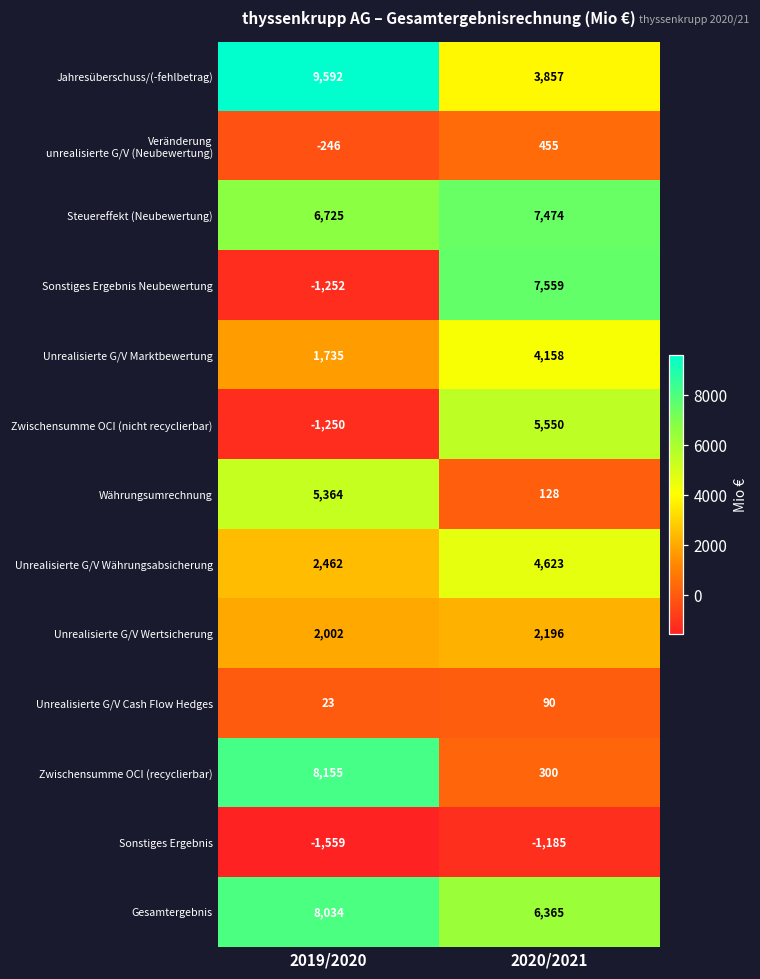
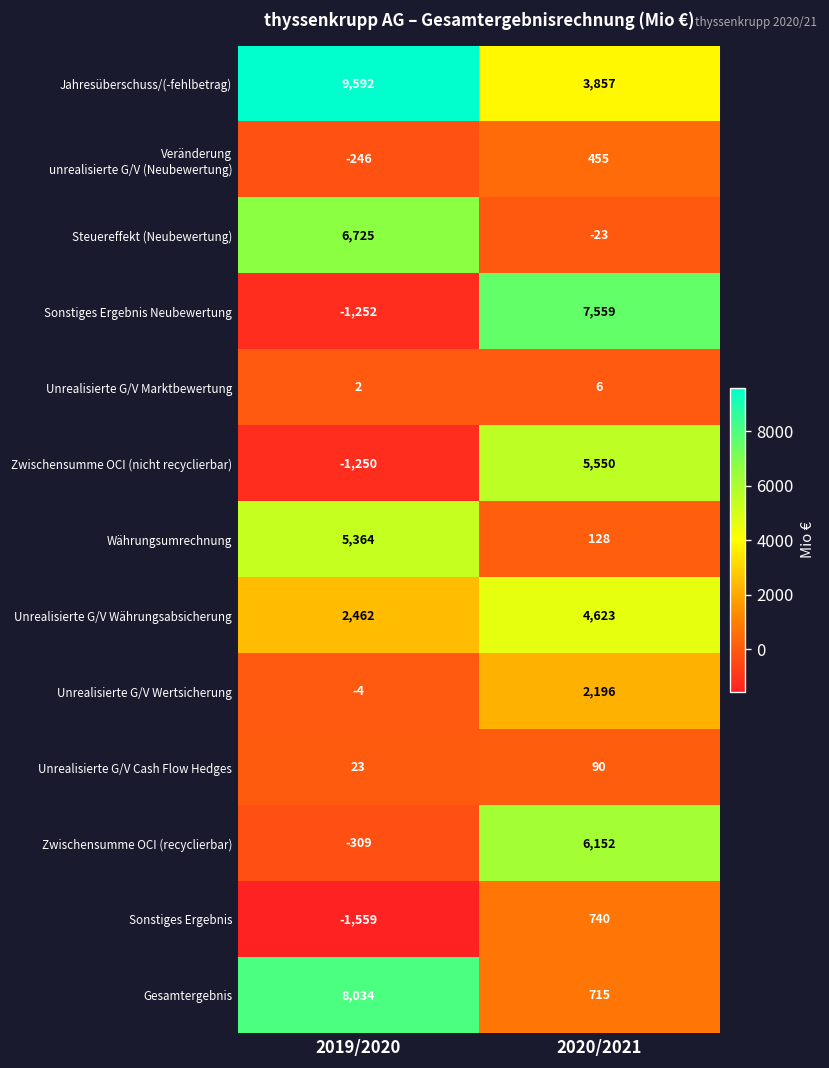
Steuereffekt (Neubewertung), 2020/2021: 7,474 -> -23
Unrealisierte G/V Marktbewertung, 2019/2020: 1,735 -> 2
Unrealisierte G/V Marktbewertung, 2020/2021: 4,158 -> 6
Unrealisierte G/V Wertsicherung, 2019/2020: 2,002 -> -4
Zwischensumme OCI (recyclierbar), 2019/2020: 8,155 -> -309
Zwischensumme OCI (recyclierbar), 2020/2021: 300 -> 6,152
Sonstiges Ergebnis, 2020/2021: -1,185 -> 740
Gesamtergebnis, 2020/2021: 6,365 -> 715
